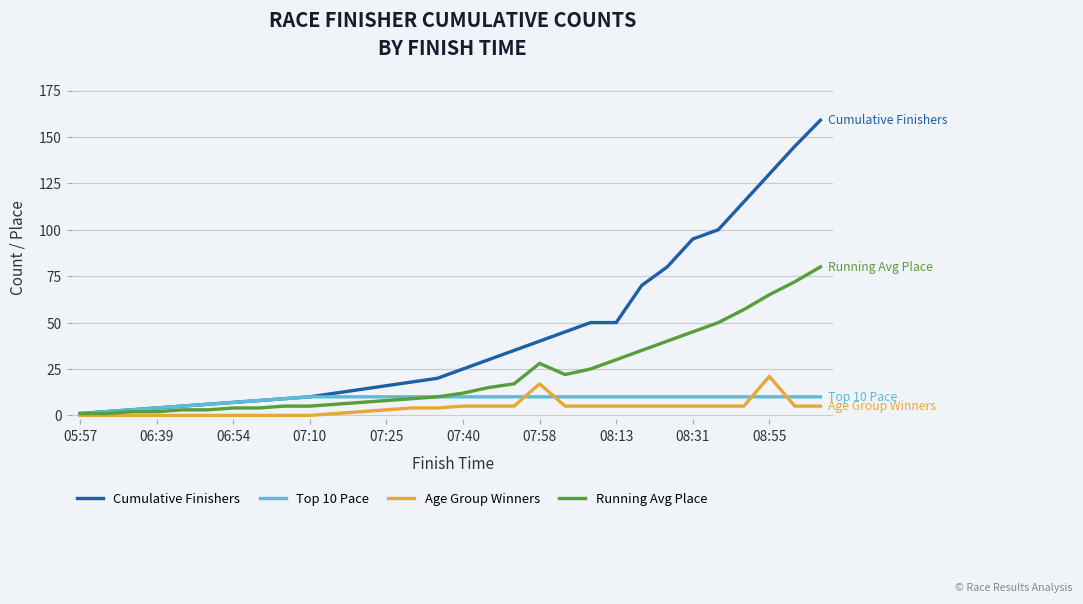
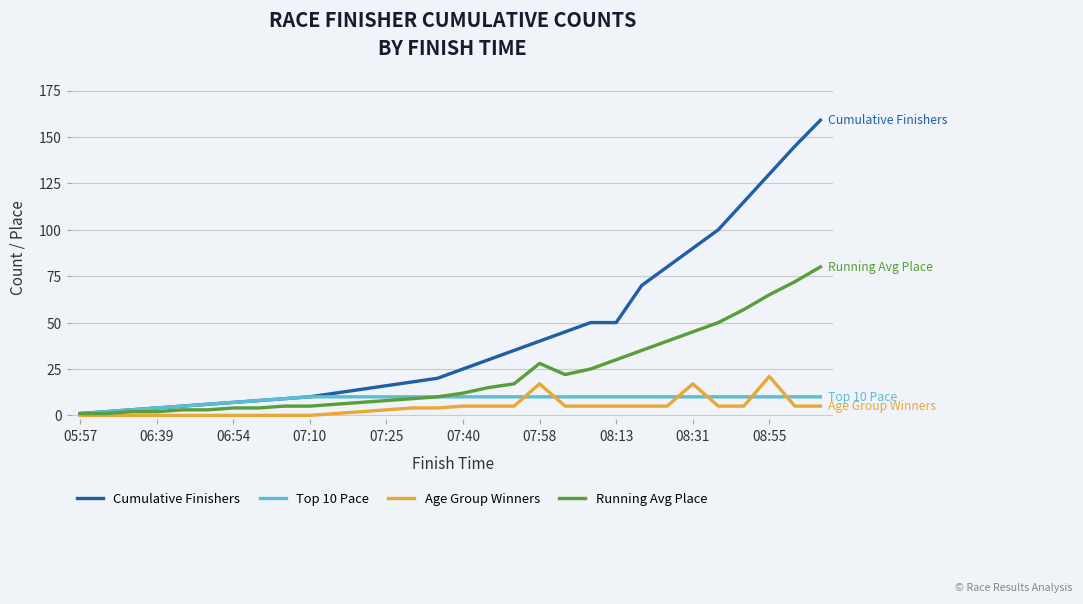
Cumulative Finishers, 08:31: 95 -> 90
Age Group Winners, 08:31: 5 -> 17
